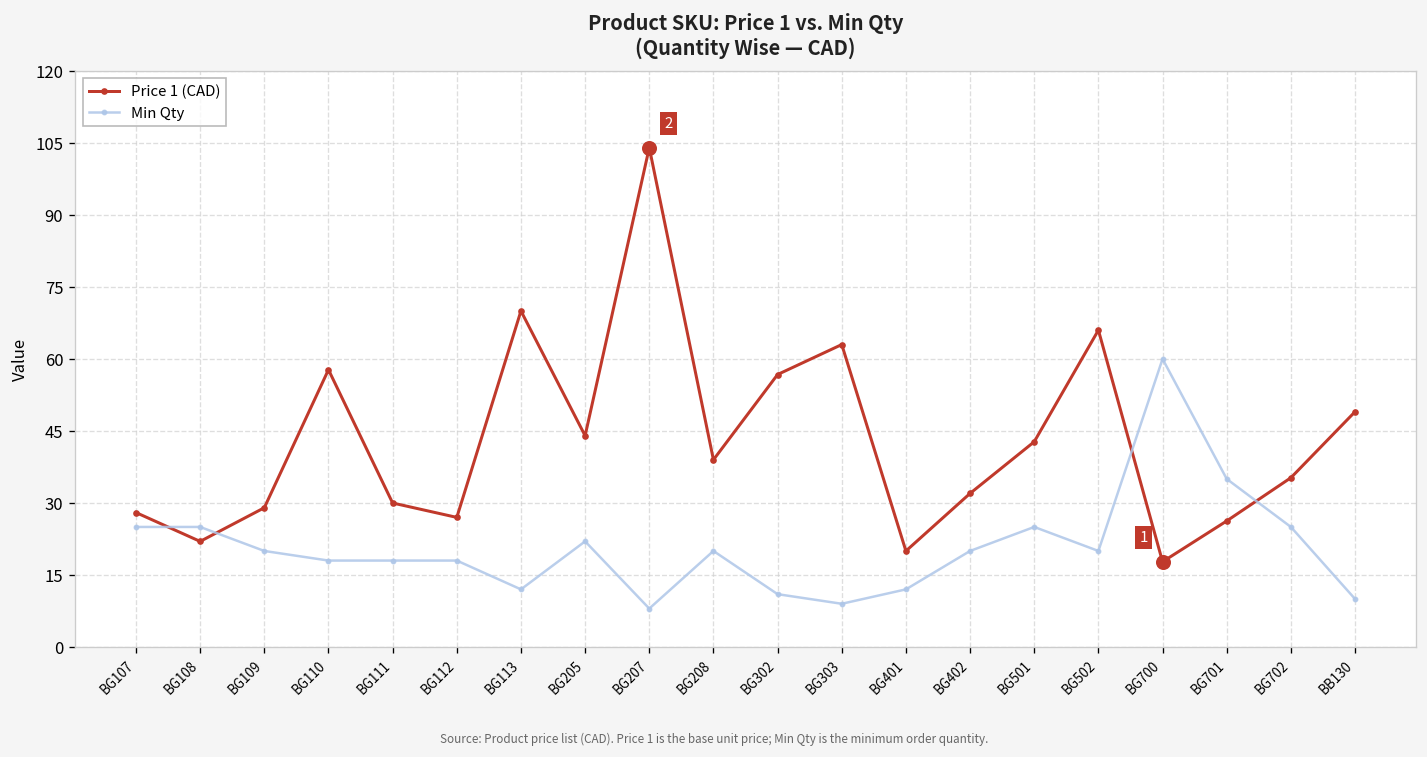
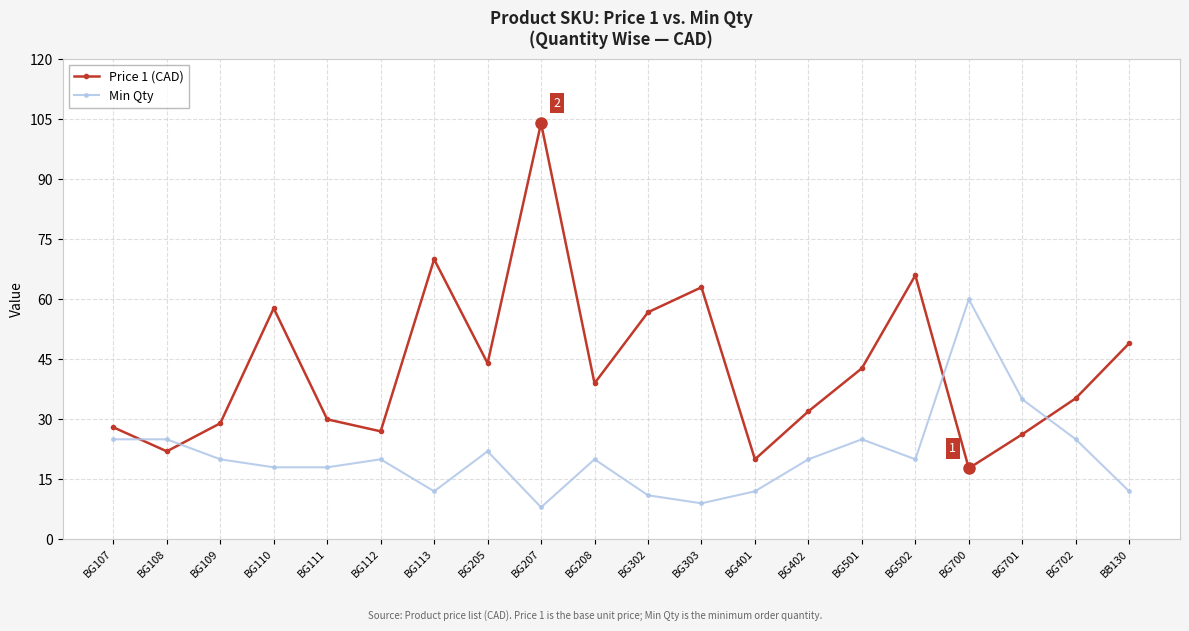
Min Qty, BG112: 18 -> 20
Min Qty, BB130: 10 -> 12
